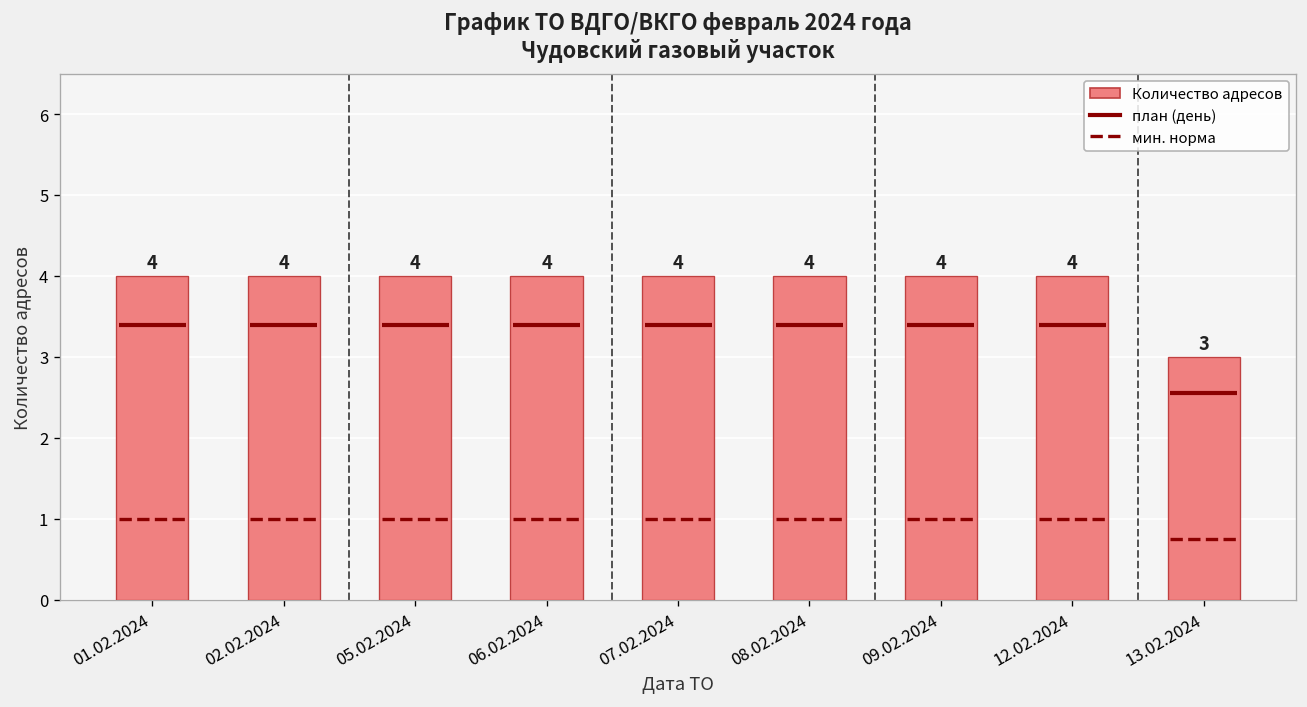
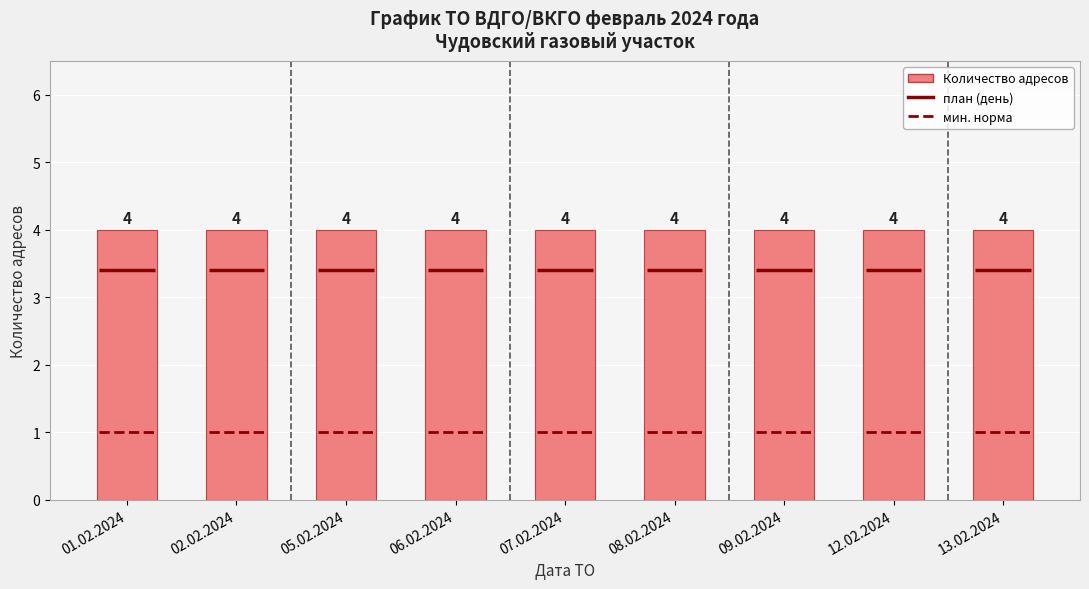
13.02.2024: 3 -> 4
